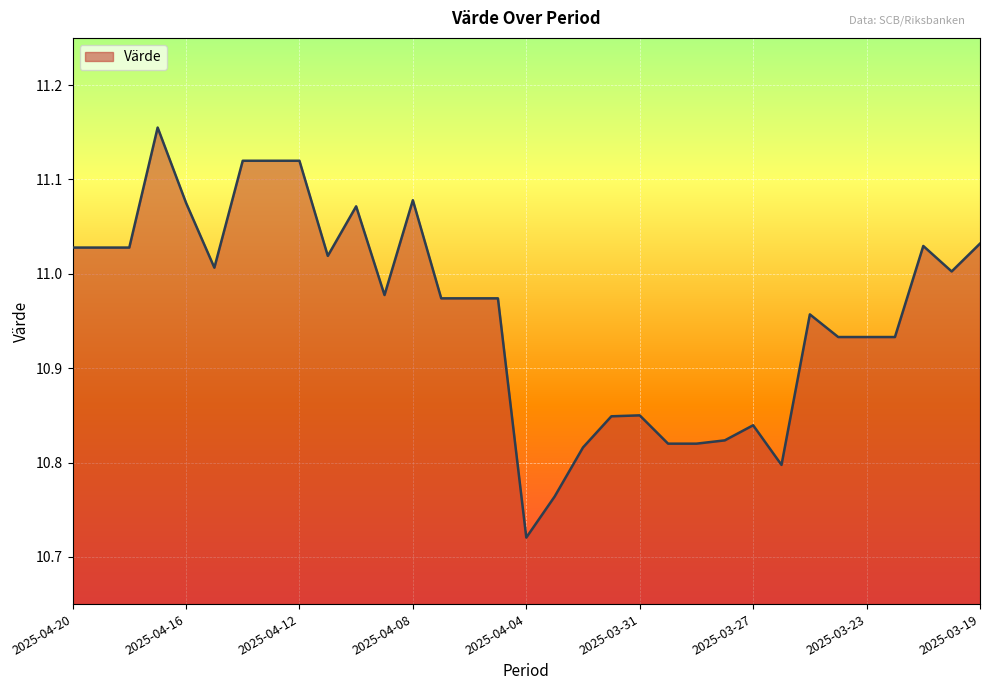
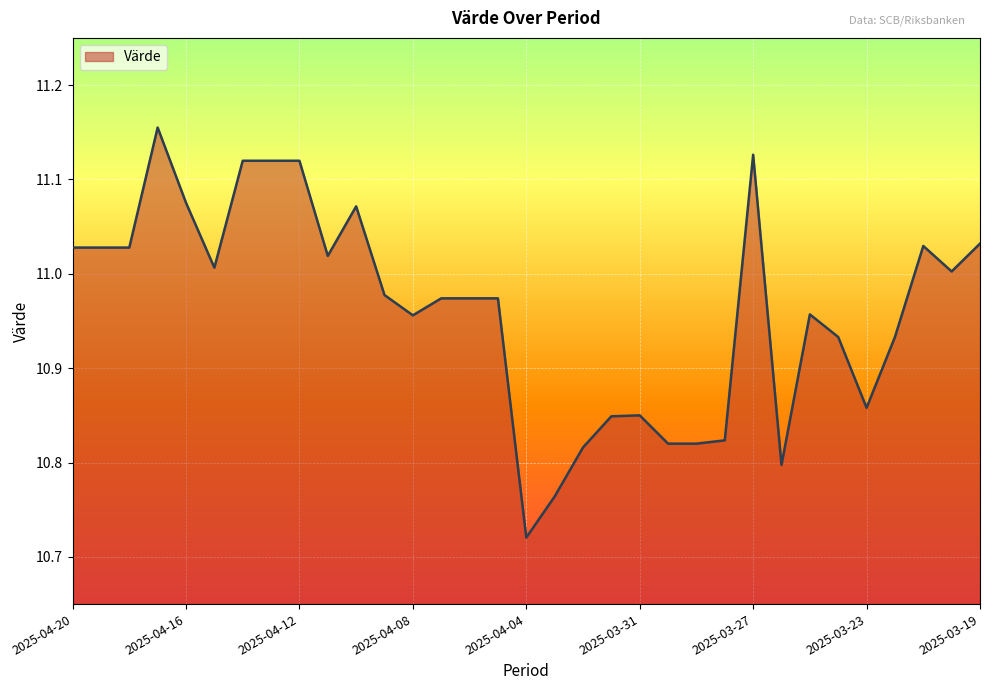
2025-04-08: 11.08 -> 10.96
2025-03-27: 10.84 -> 11.13
2025-03-23: 10.93 -> 10.86
